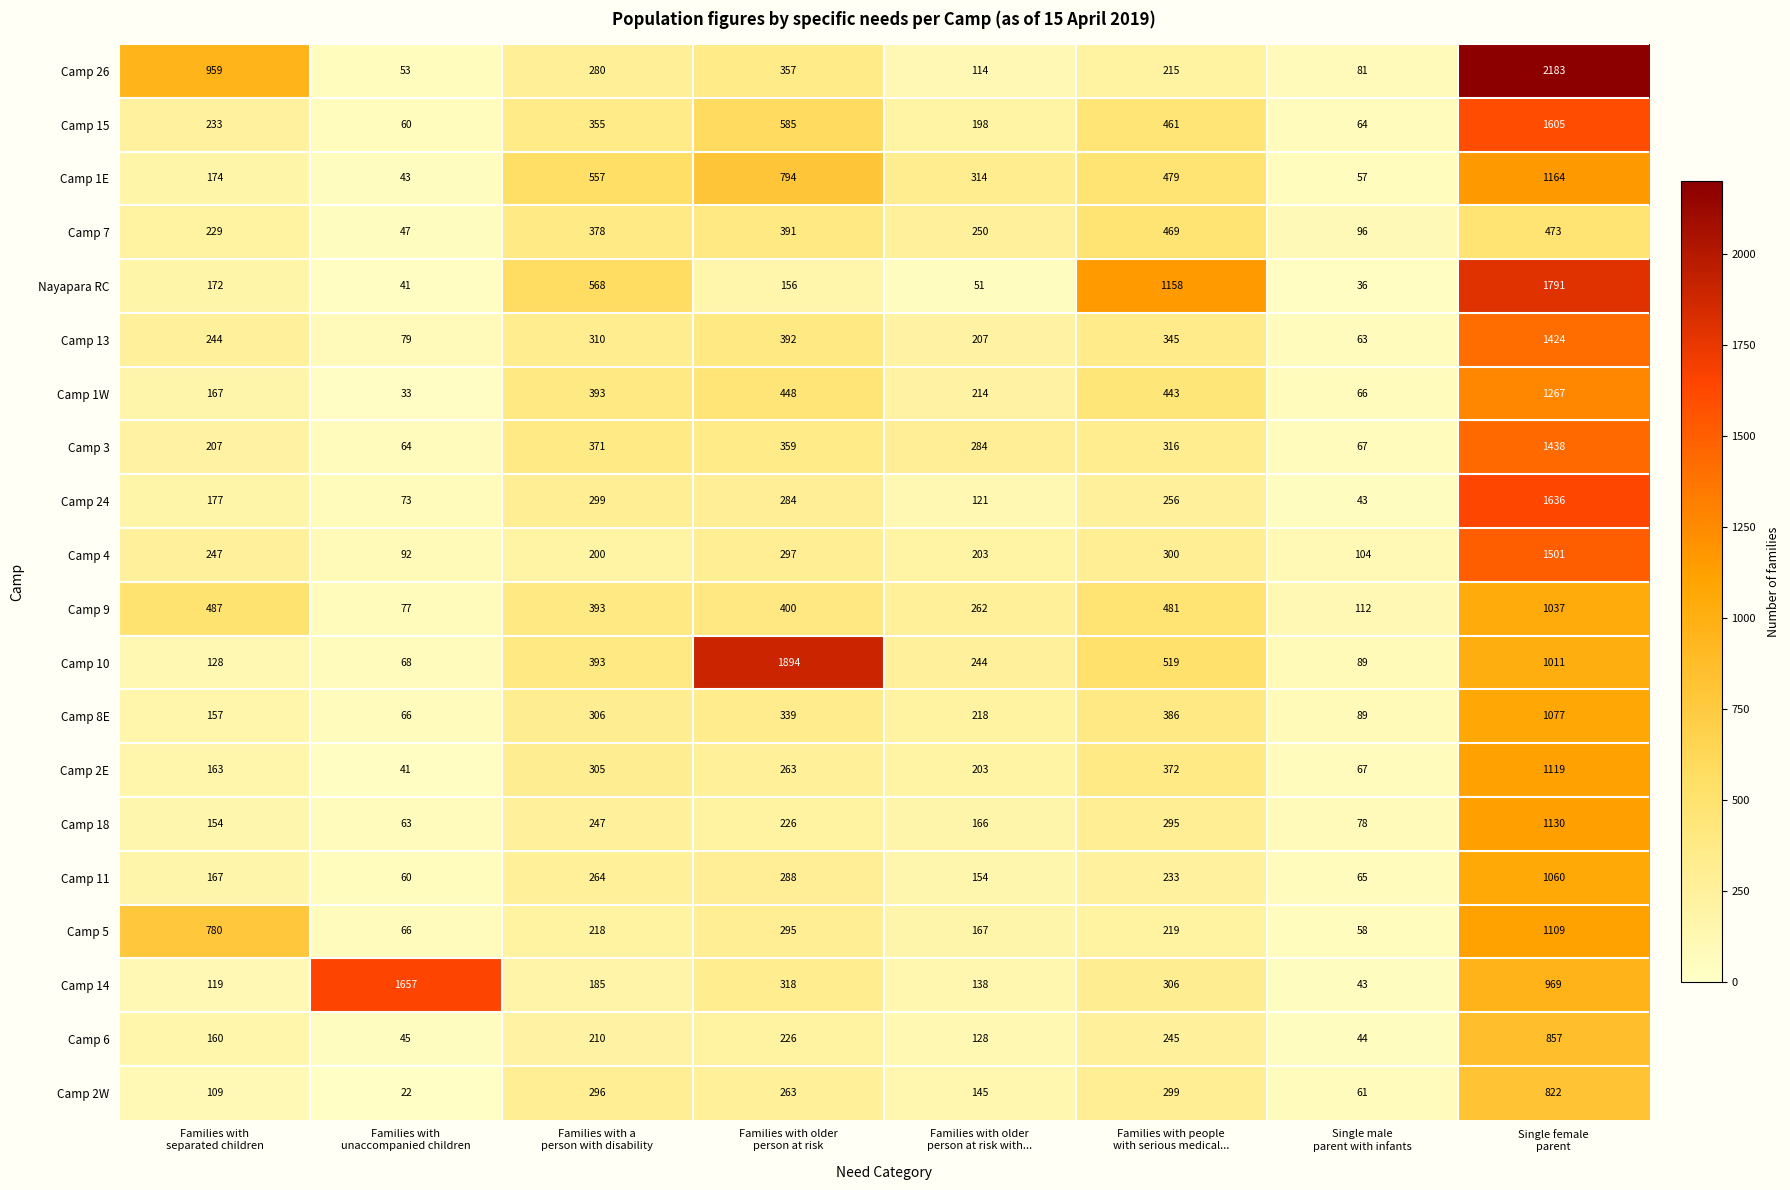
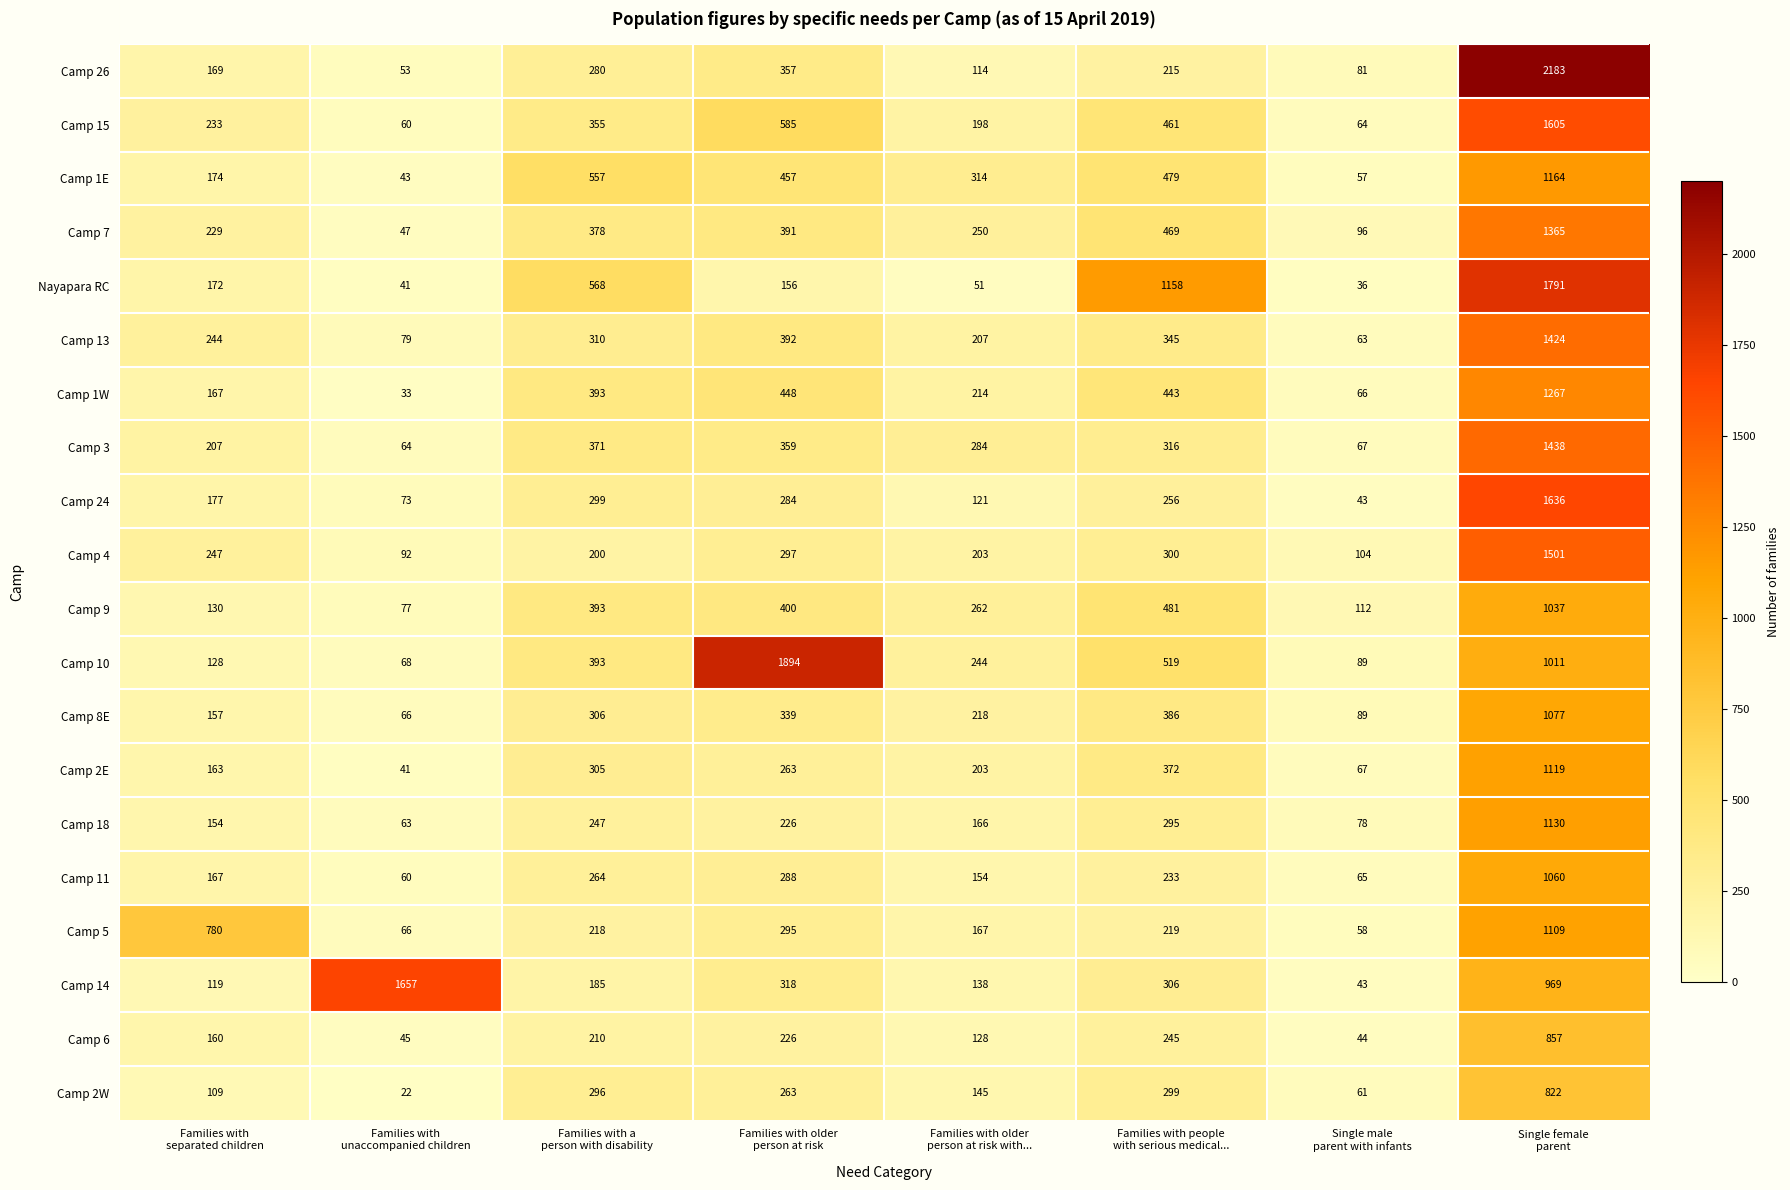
Camp 26, Families with separated children: 959 -> 169
Camp 1E, Families with older person at risk: 794 -> 457
Camp 7, Single female parent: 473 -> 1365
Camp 9, Families with separated children: 487 -> 130
